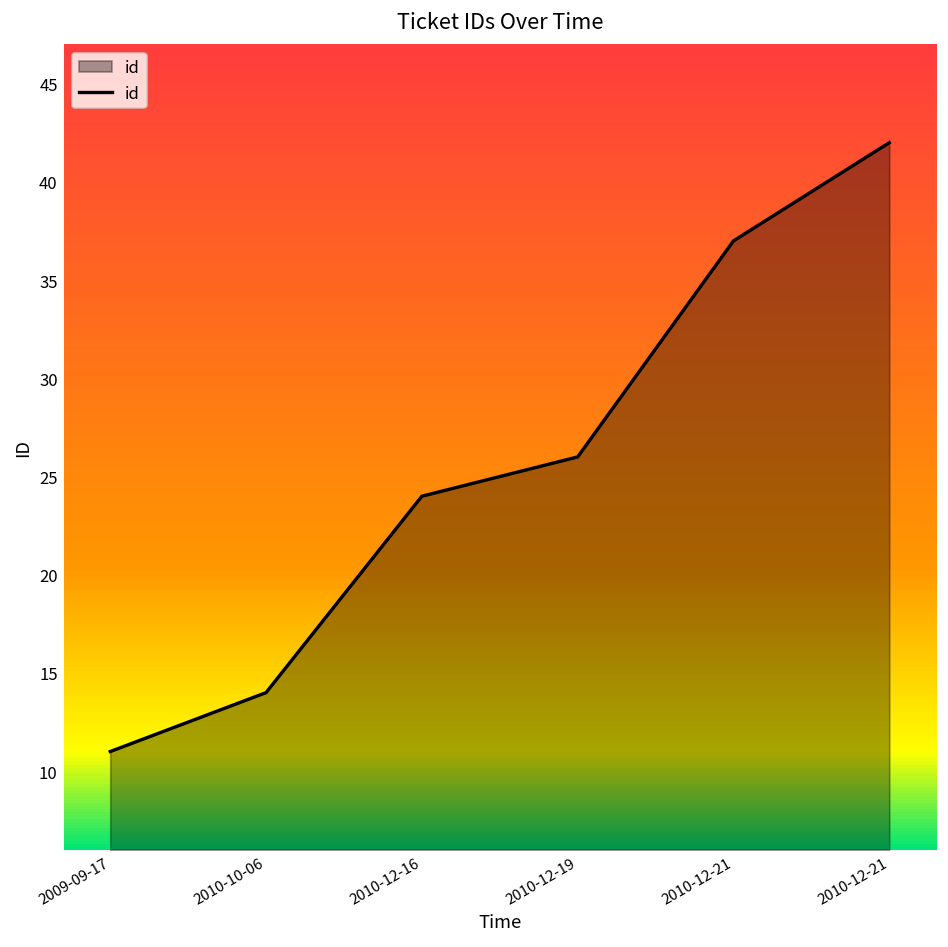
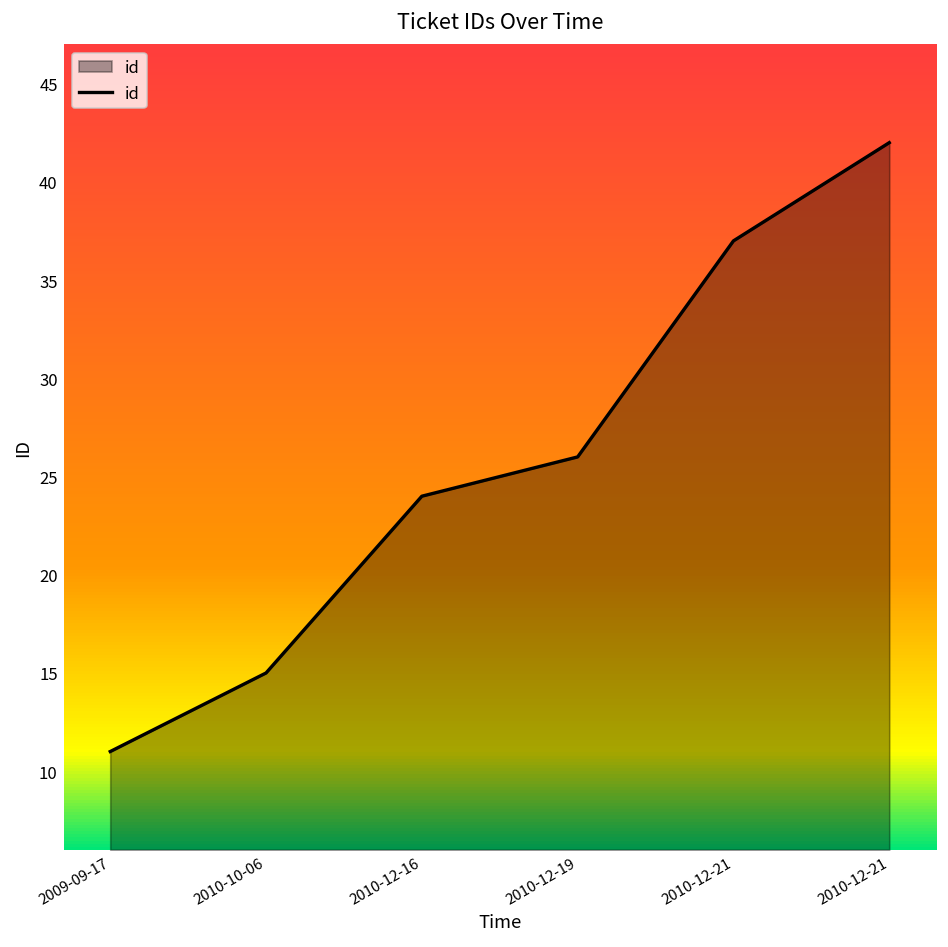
2010-10-06: 14 -> 15
